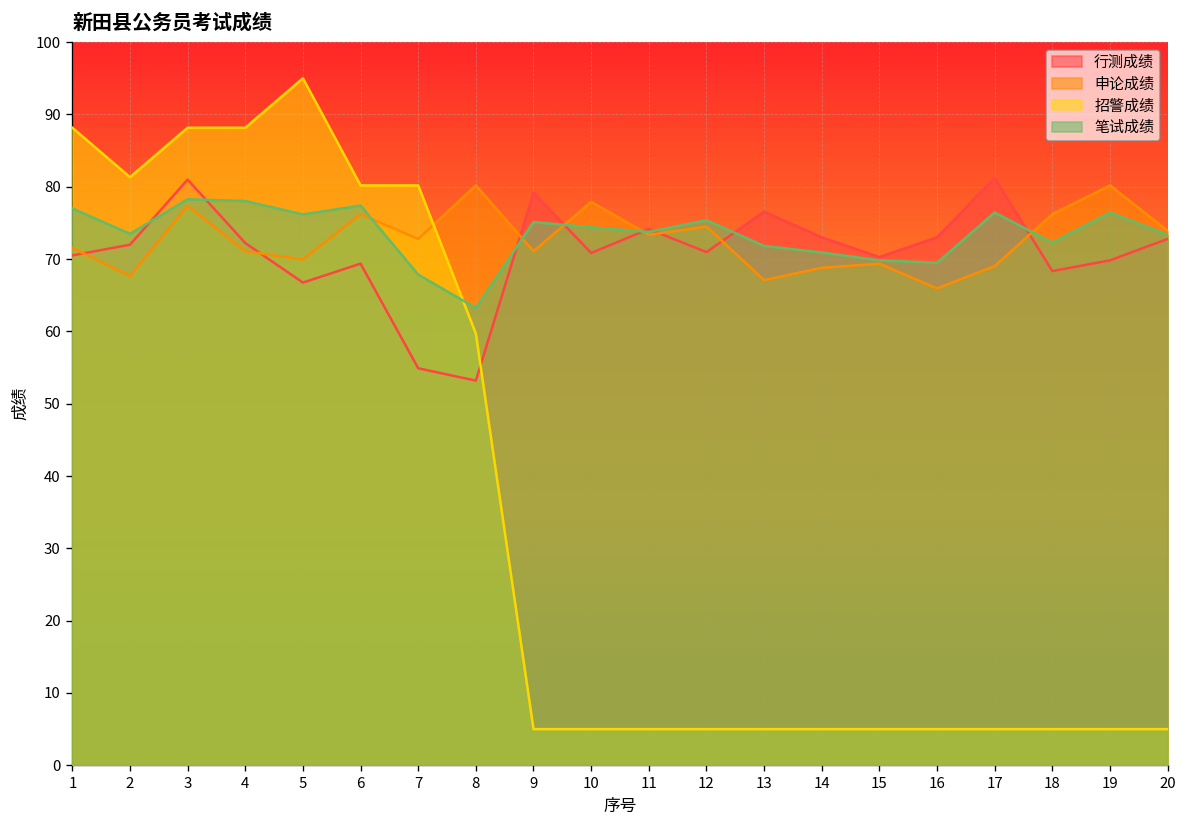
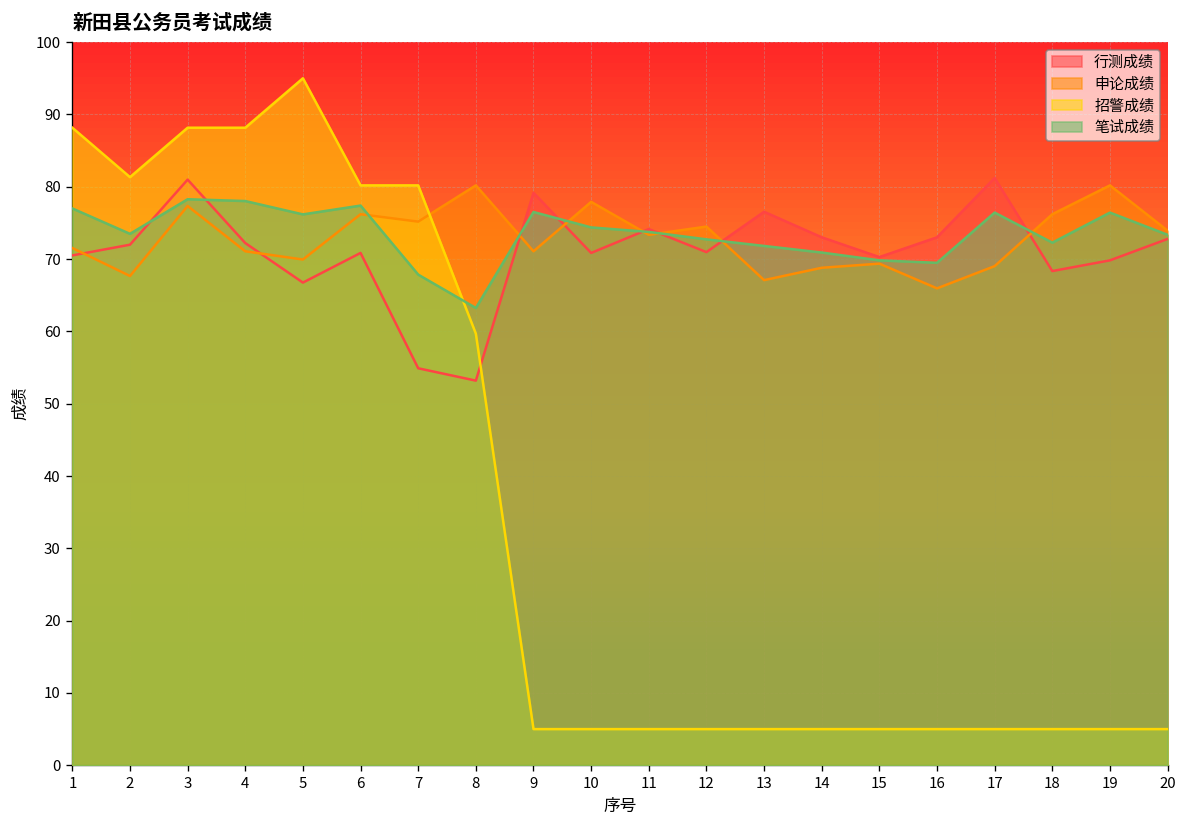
行测成绩, 6: 69 -> 71
申论成绩, 7: 73 -> 75
笔试成绩, 9: 75 -> 77
笔试成绩, 12: 75 -> 73
